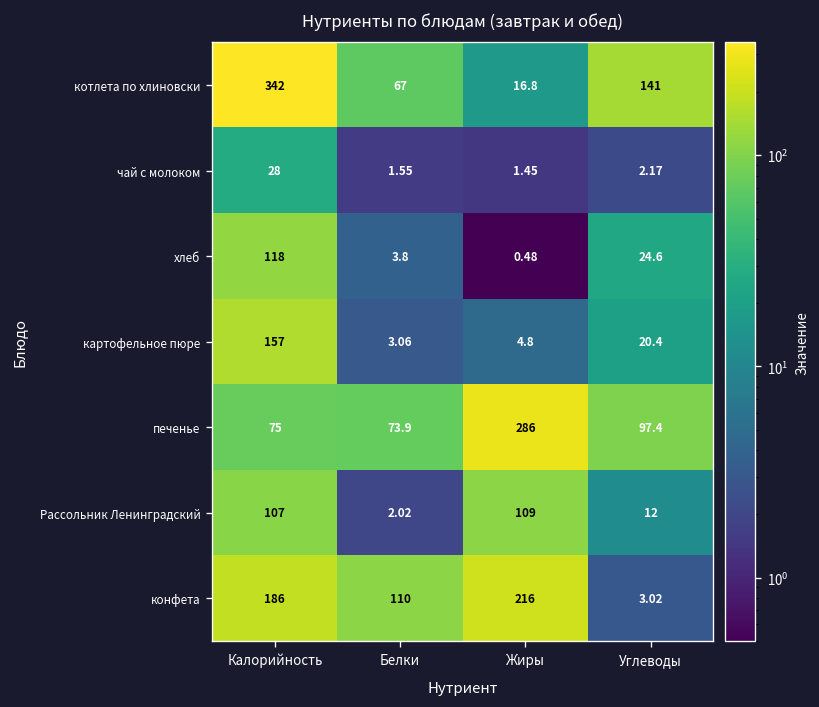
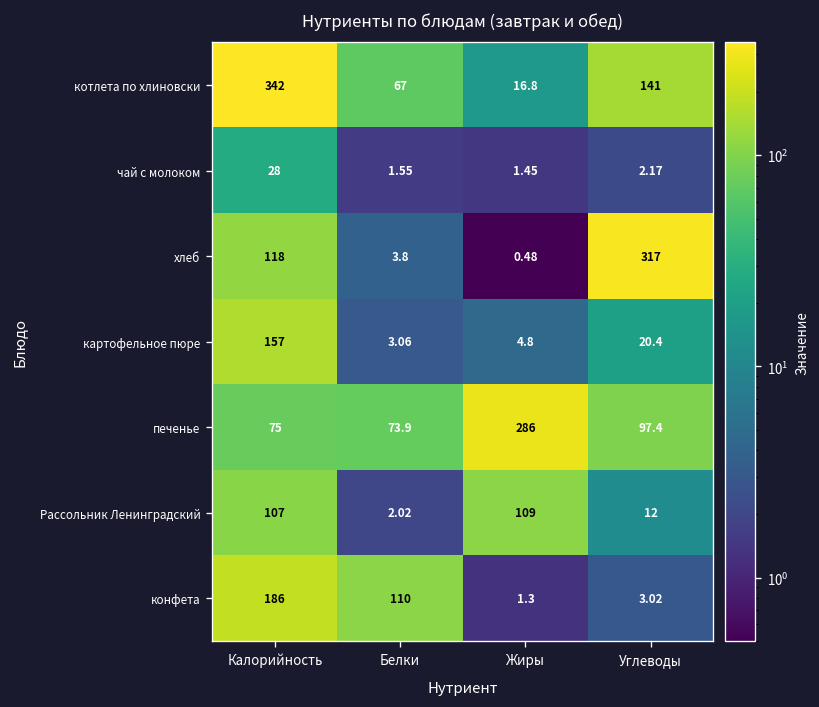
хлеб, Углеводы: 24.6 -> 317
конфета, Жиры: 216 -> 1.3
